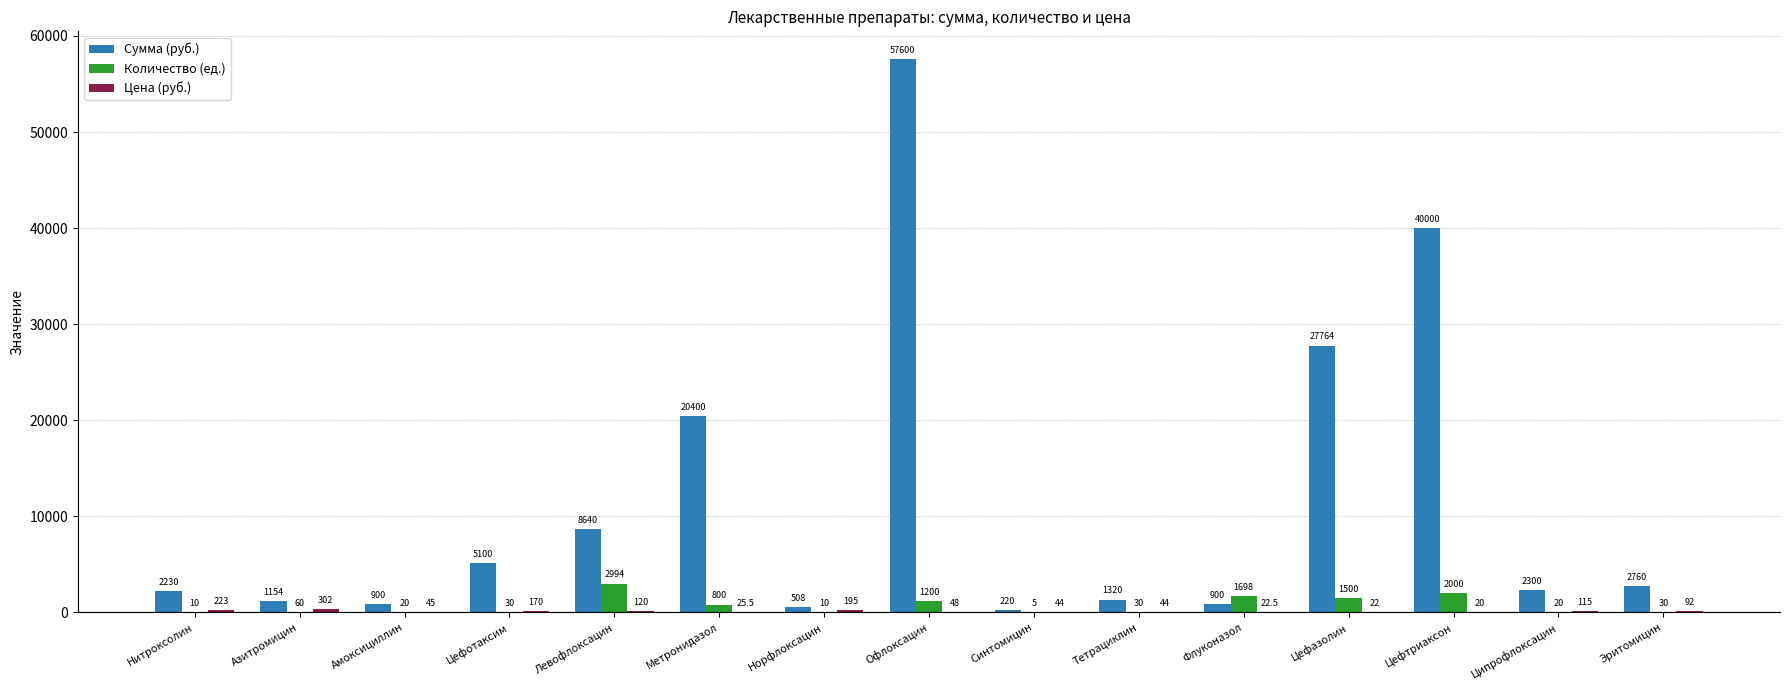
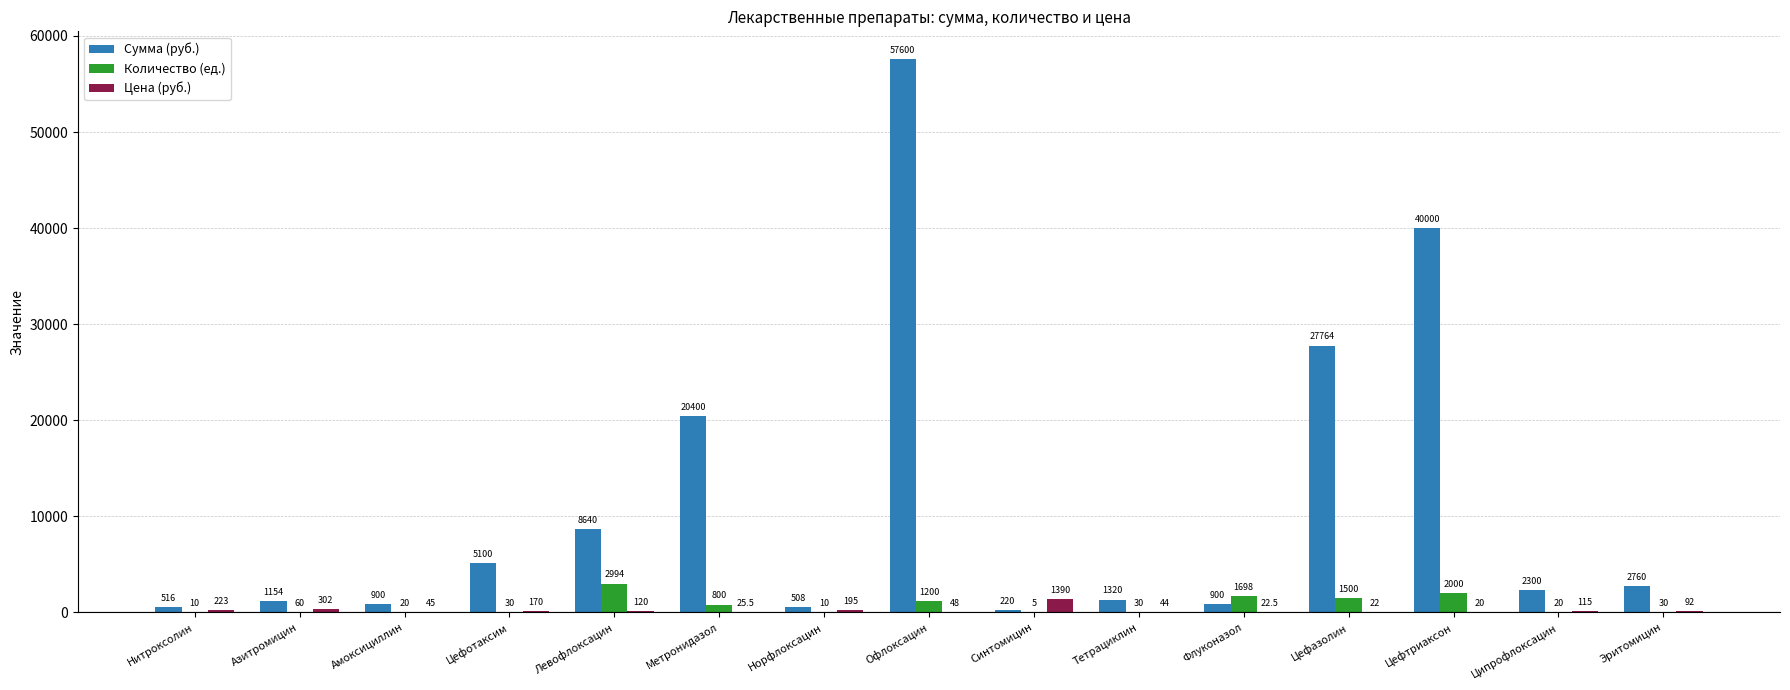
Сумма (руб.), Нитроксолин: 2230 -> 516
Цена (руб.), Синтомицин: 44 -> 1390
